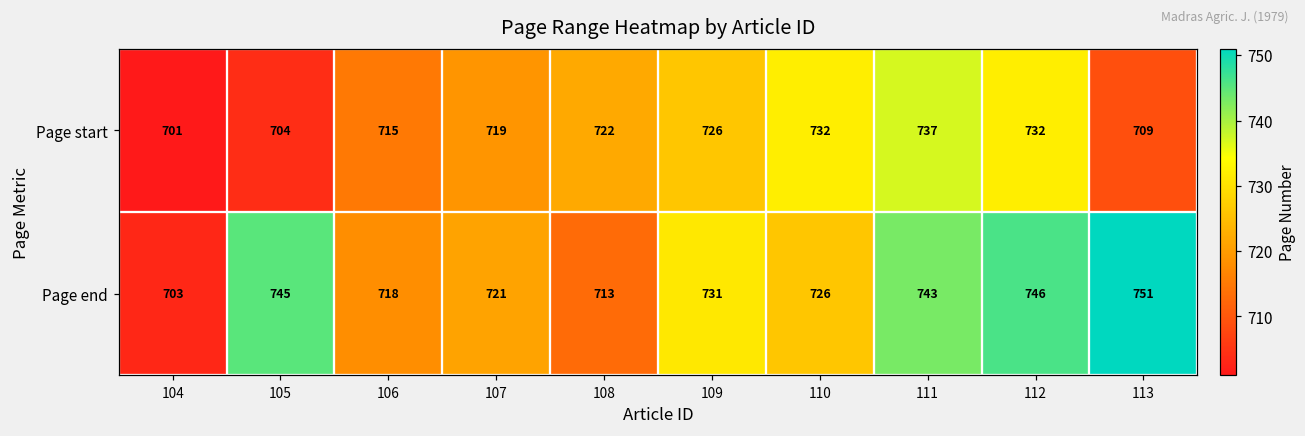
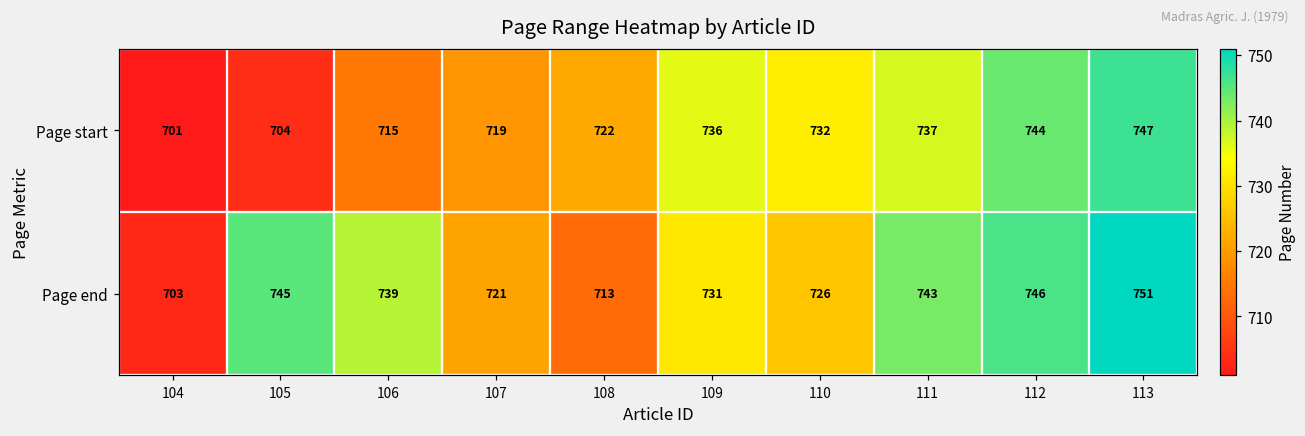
Page start, 109: 726 -> 736
Page start, 112: 732 -> 744
Page start, 113: 709 -> 747
Page end, 106: 718 -> 739
